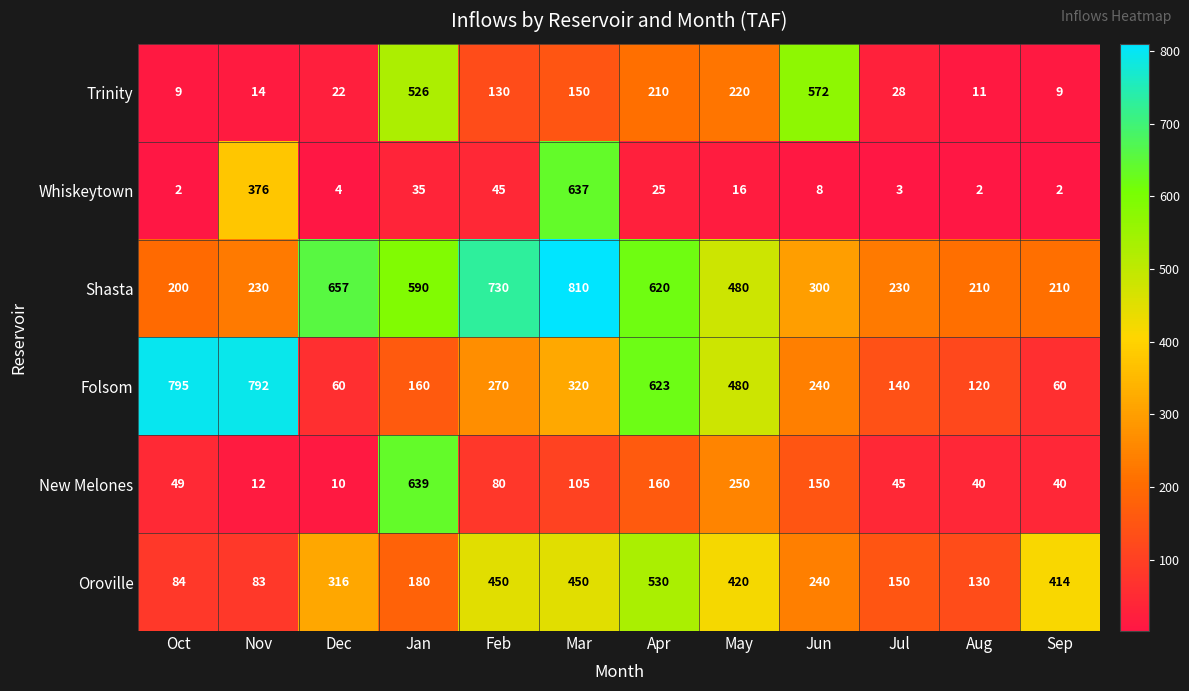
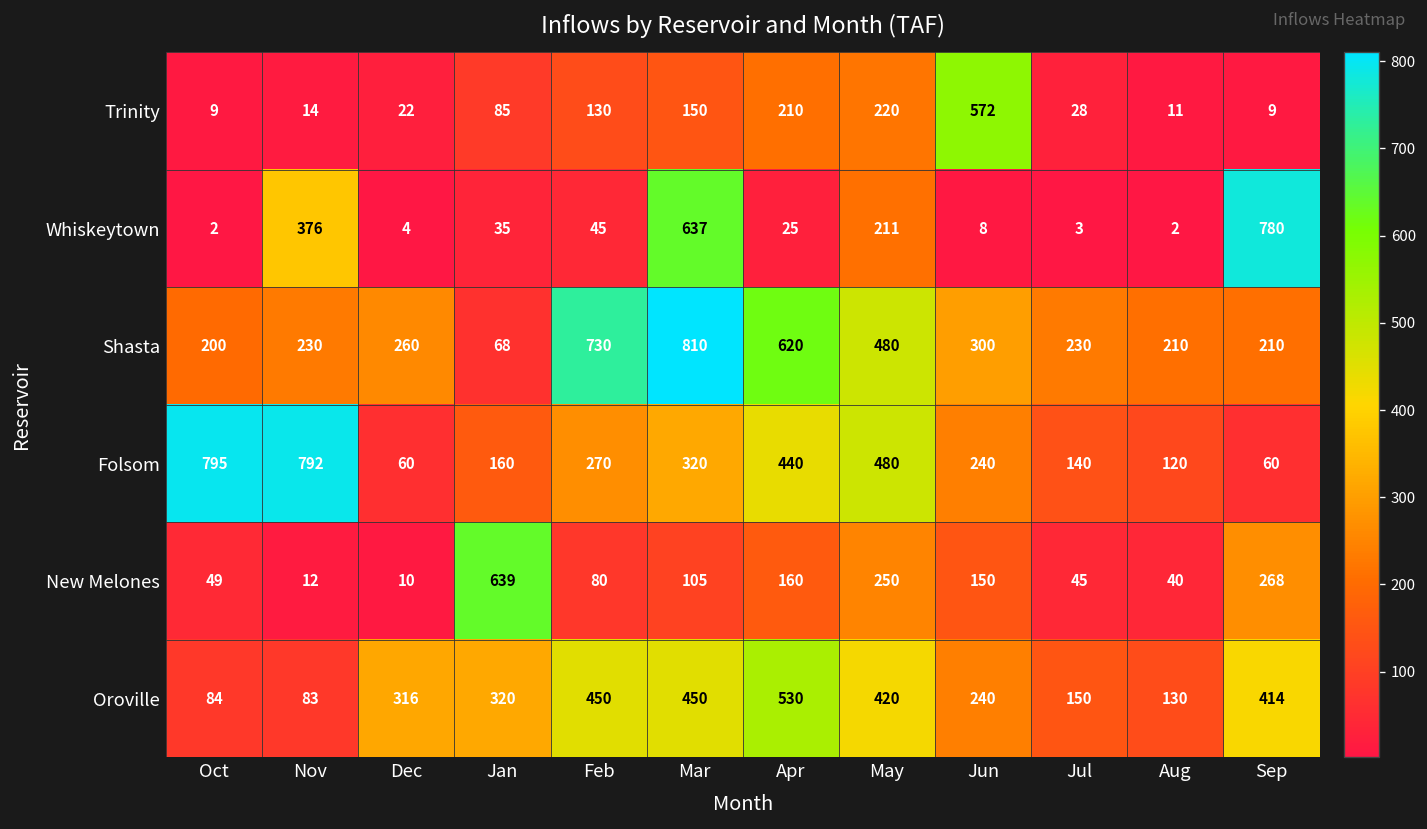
Trinity, Jan: 526 -> 85
Whiskeytown, May: 16 -> 211
Whiskeytown, Sep: 2 -> 780
Shasta, Dec: 657 -> 260
Shasta, Jan: 590 -> 68
Folsom, Apr: 623 -> 440
New Melones, Sep: 40 -> 268
Oroville, Jan: 180 -> 320
